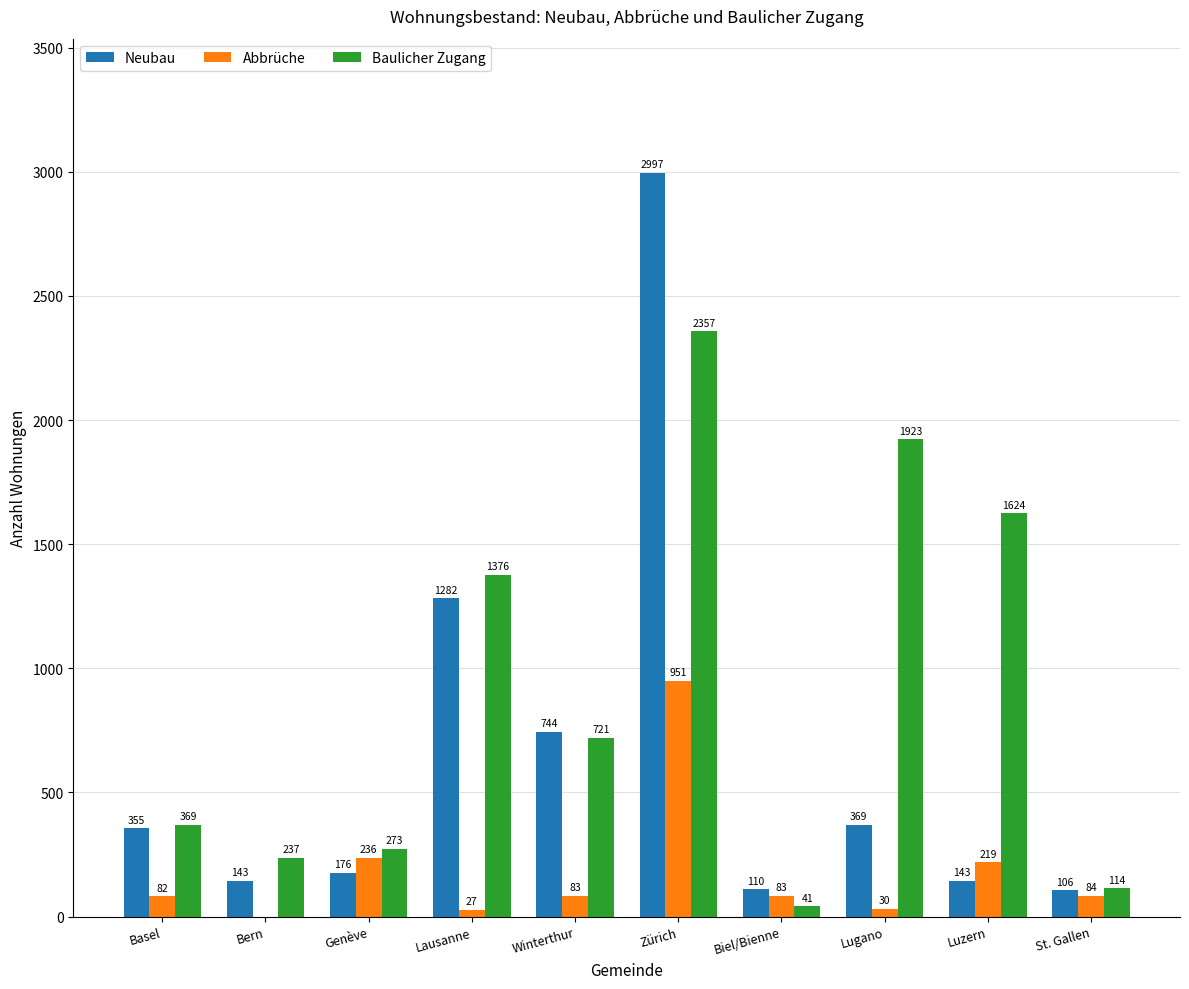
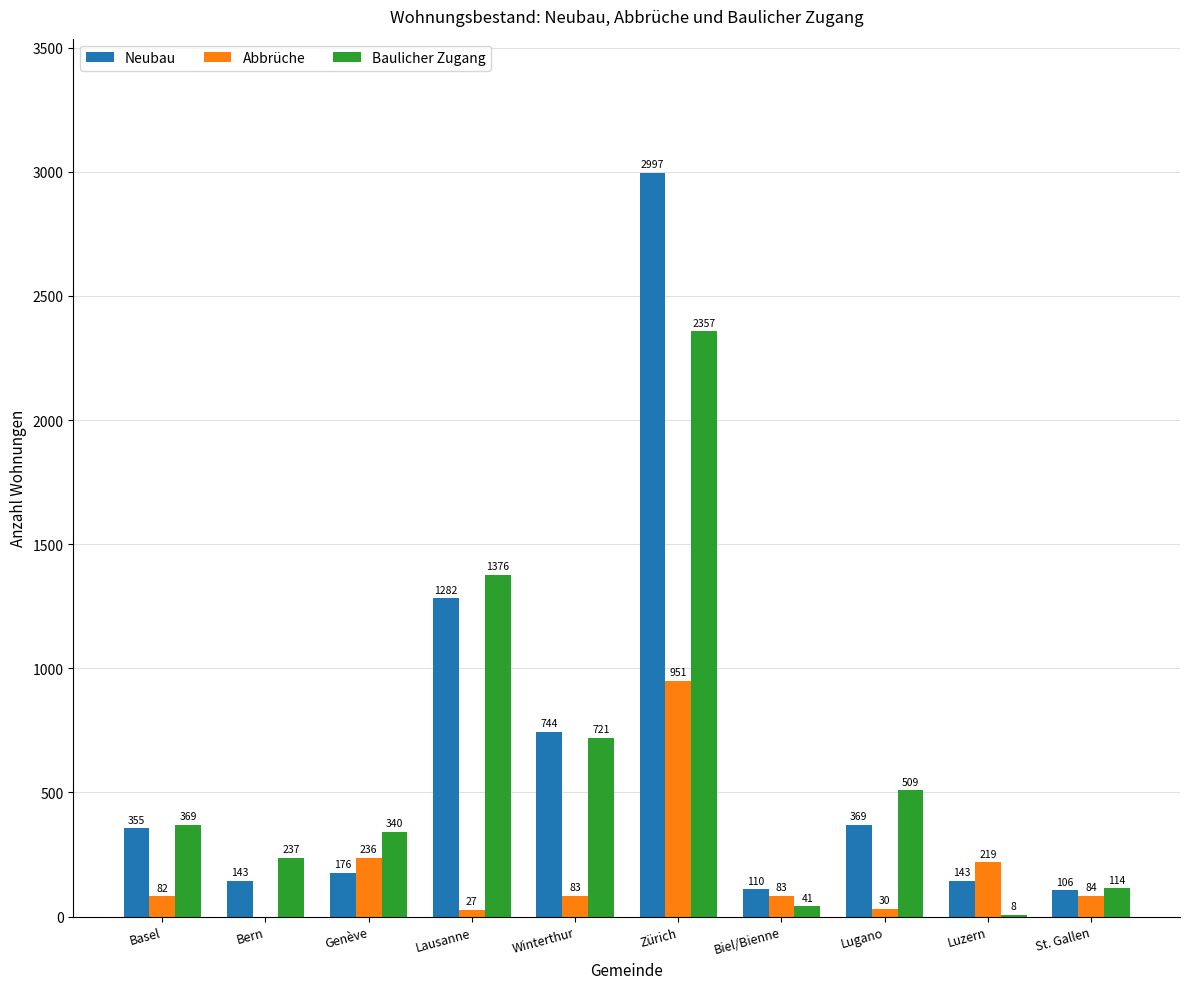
Baulicher Zugang, Genève: 273 -> 340
Baulicher Zugang, Lugano: 1923 -> 509
Baulicher Zugang, Luzern: 1624 -> 8
